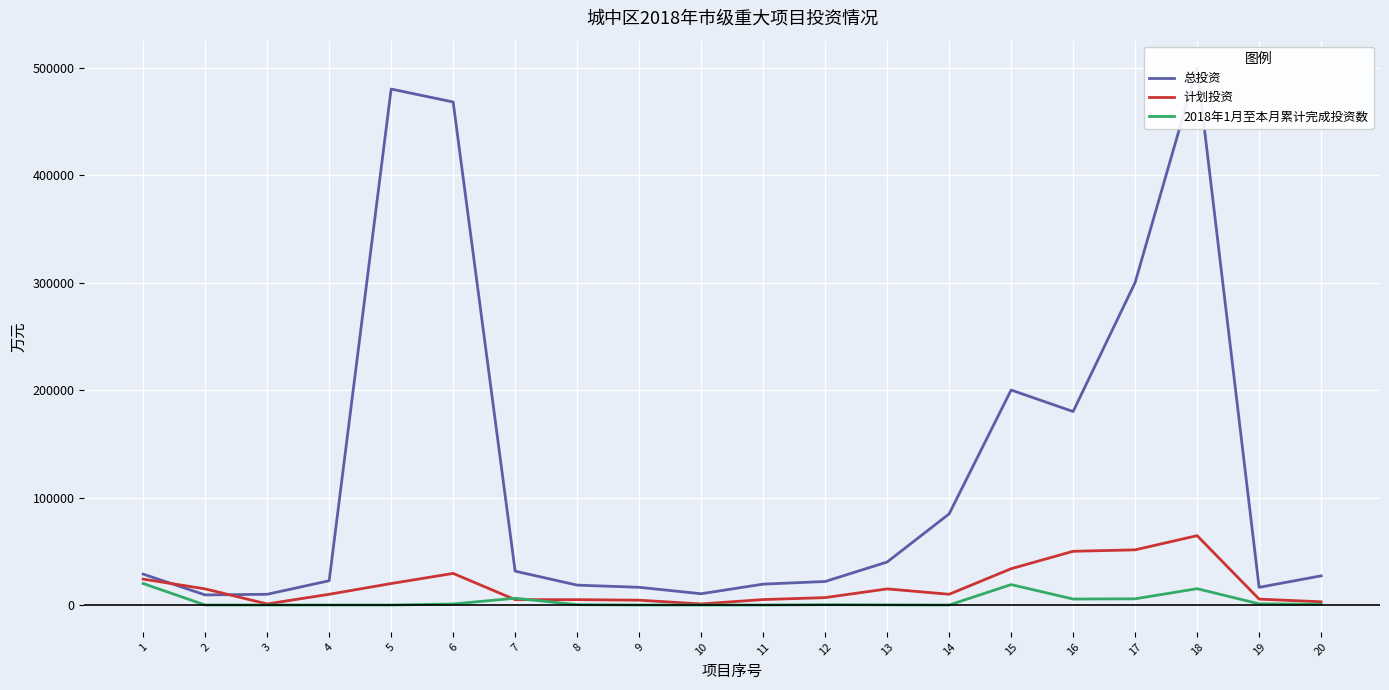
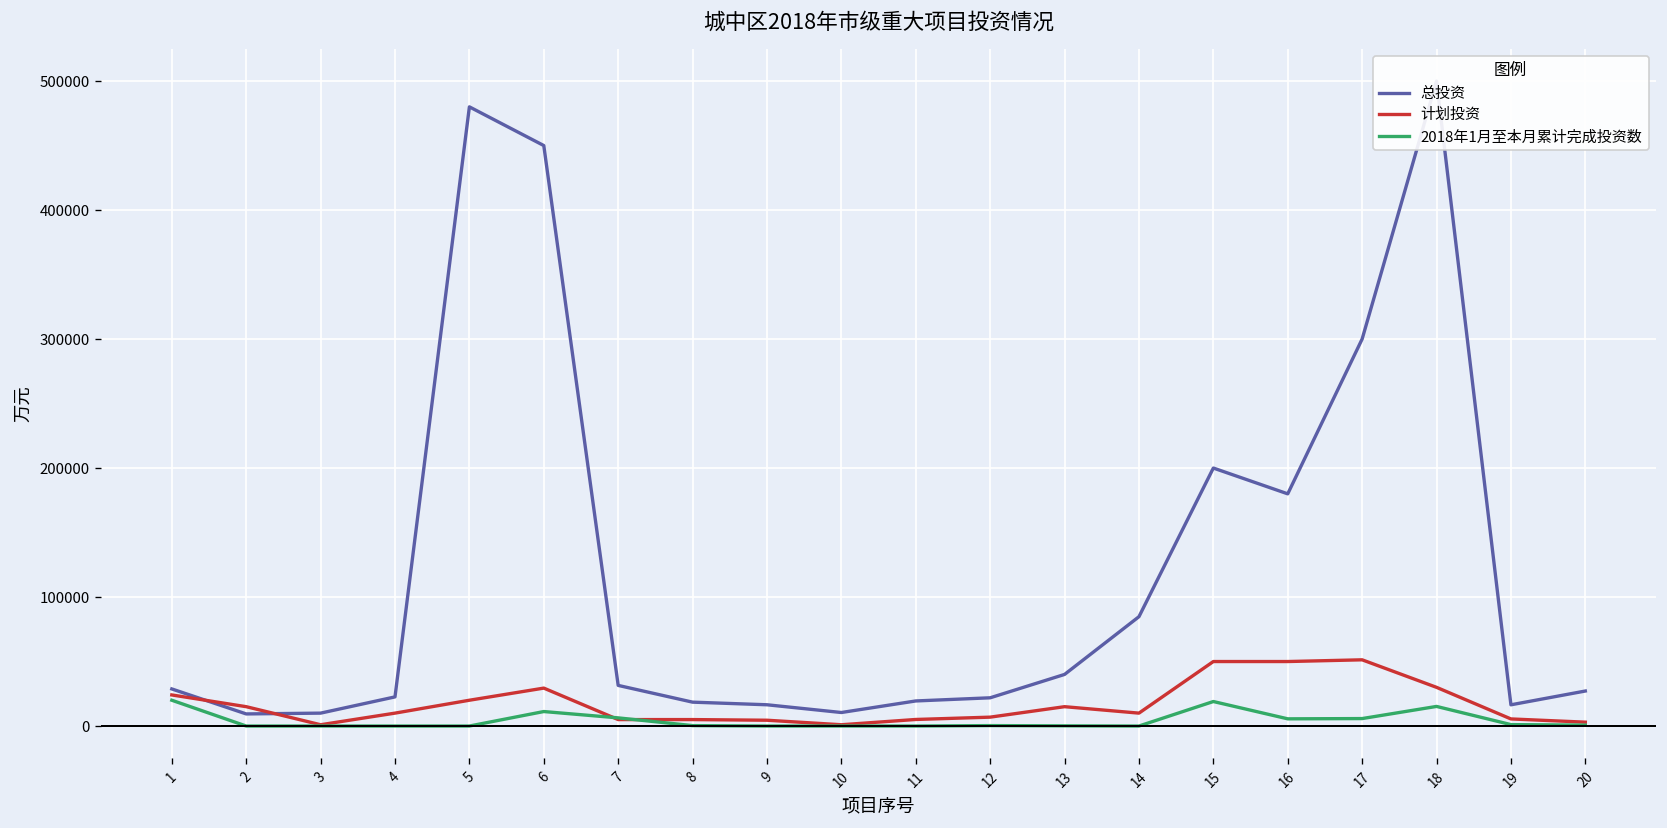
总投资, 6: 468000 -> 450000
2018年1月至本月累计完成投资数, 6: 1000 -> 11000
计划投资, 15: 34000 -> 50000
计划投资, 18: 65000 -> 30000
